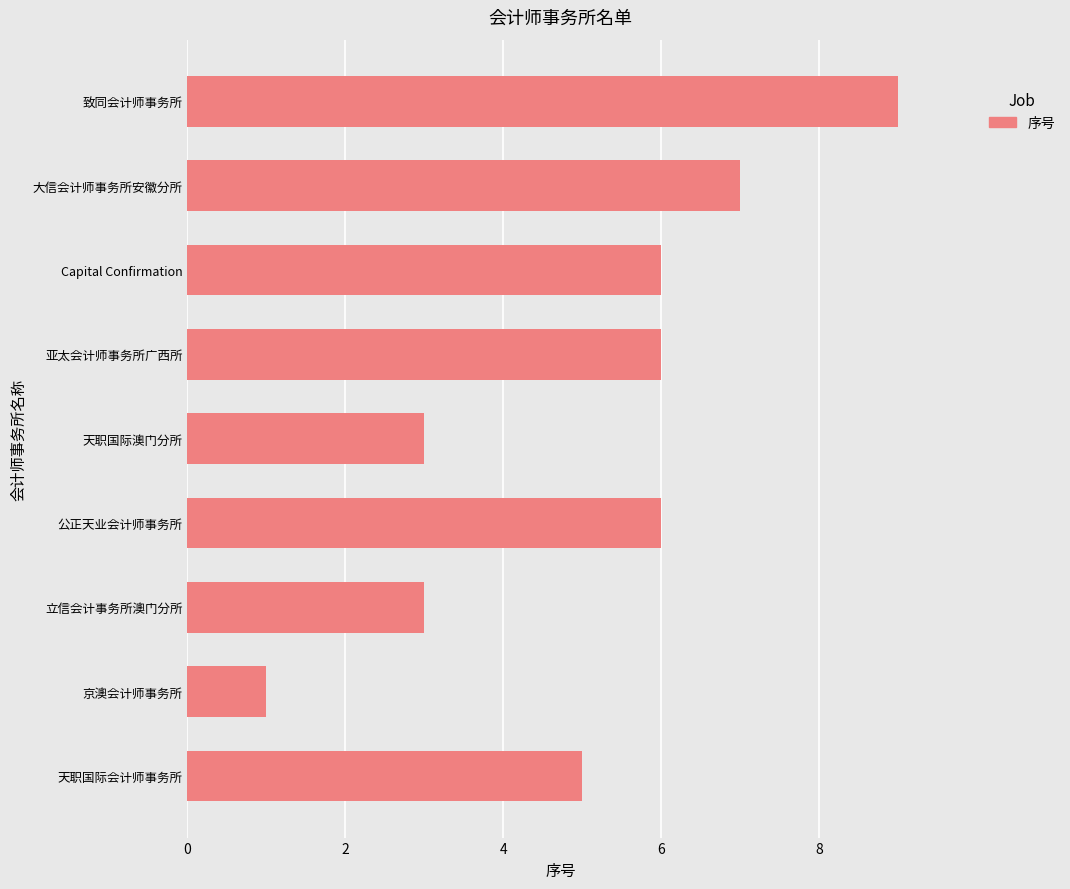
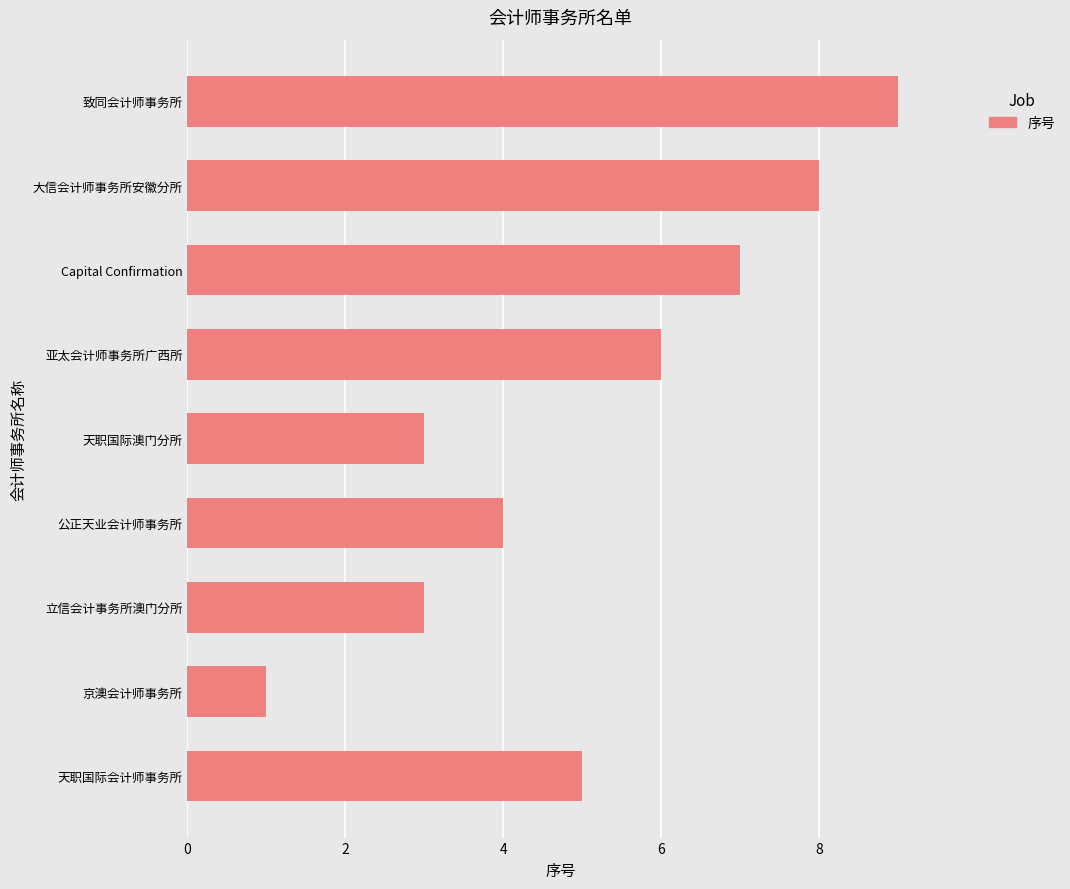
大信会计师事务所安徽分所: 7 -> 8
Capital Confirmation: 6 -> 7
公正天业会计师事务所: 6 -> 4
